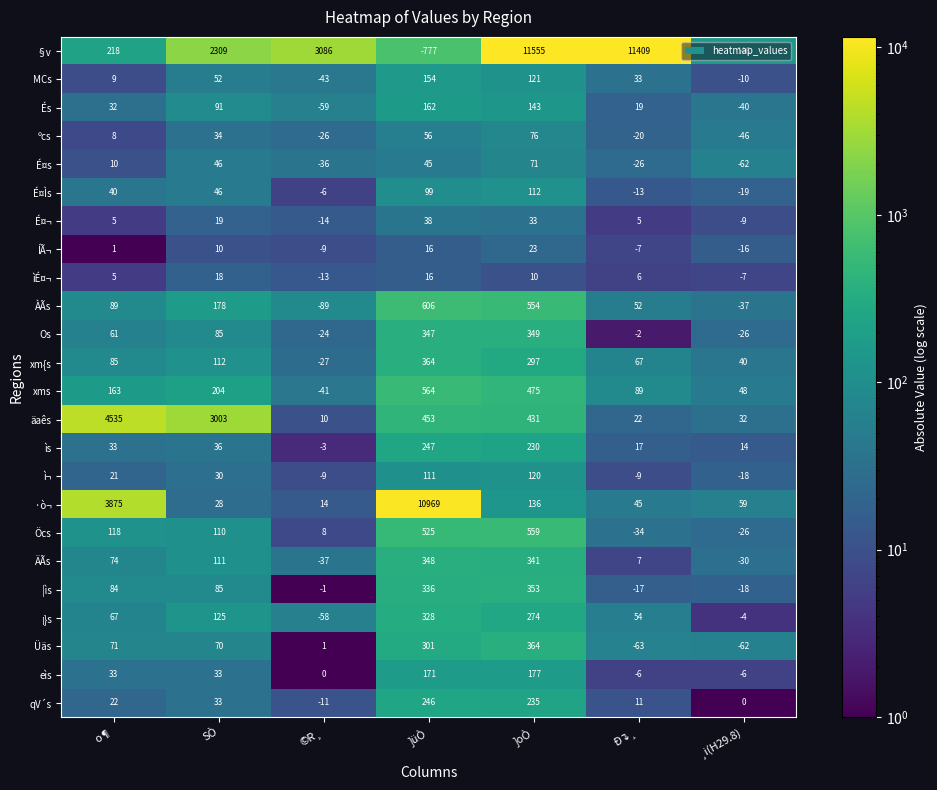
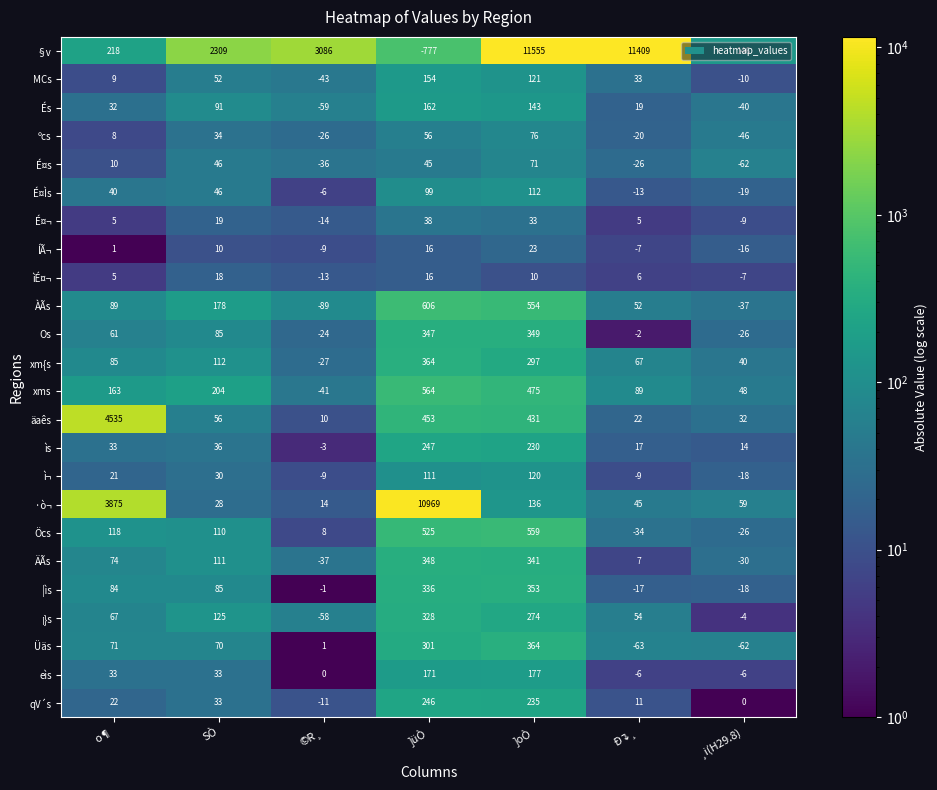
äaês, SÒ: 3003 -> 56
